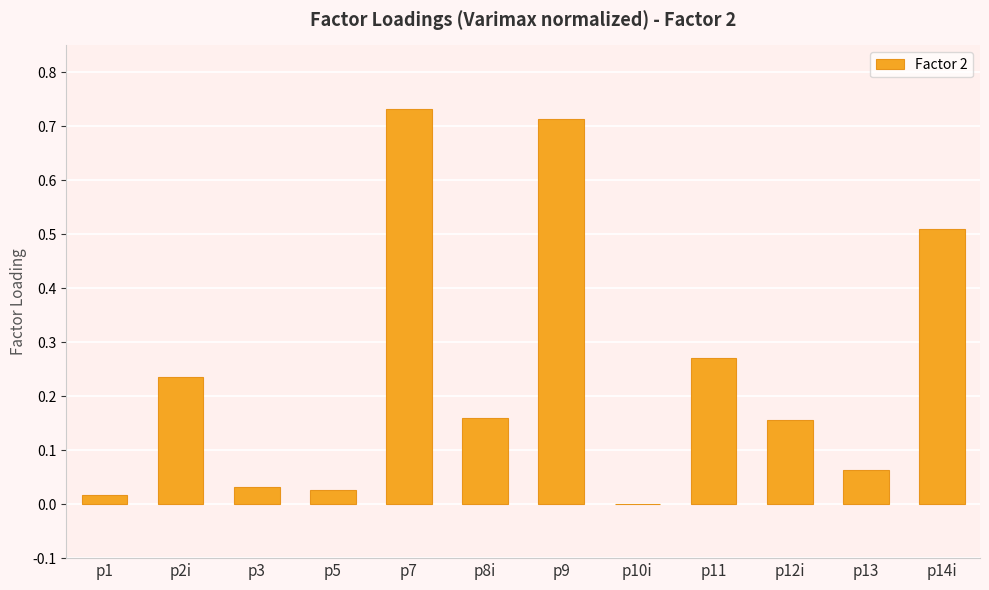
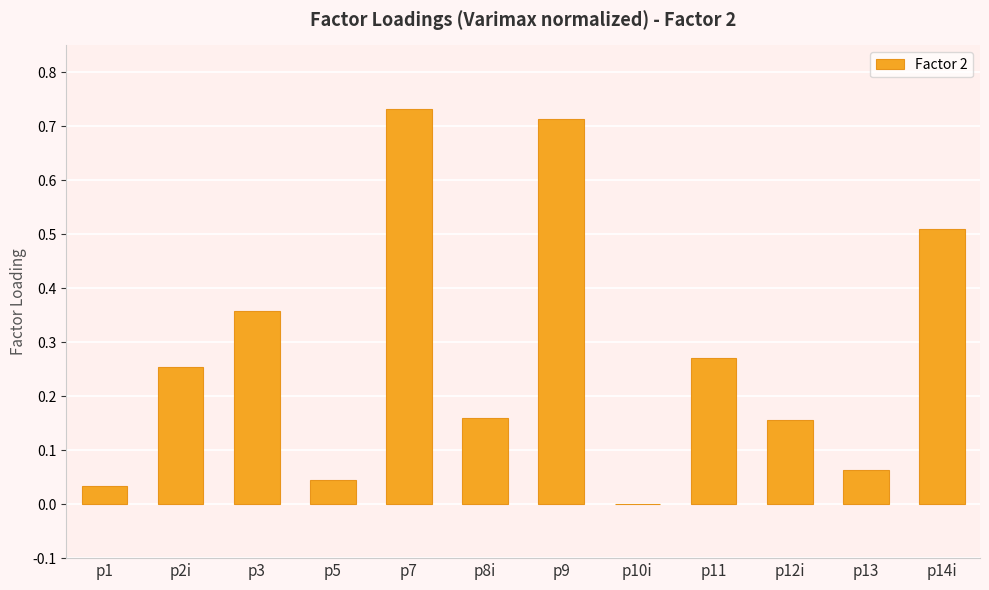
p1: 0.02 -> 0.03
p2i: 0.24 -> 0.25
p3: 0.03 -> 0.36
p5: 0.03 -> 0.04
